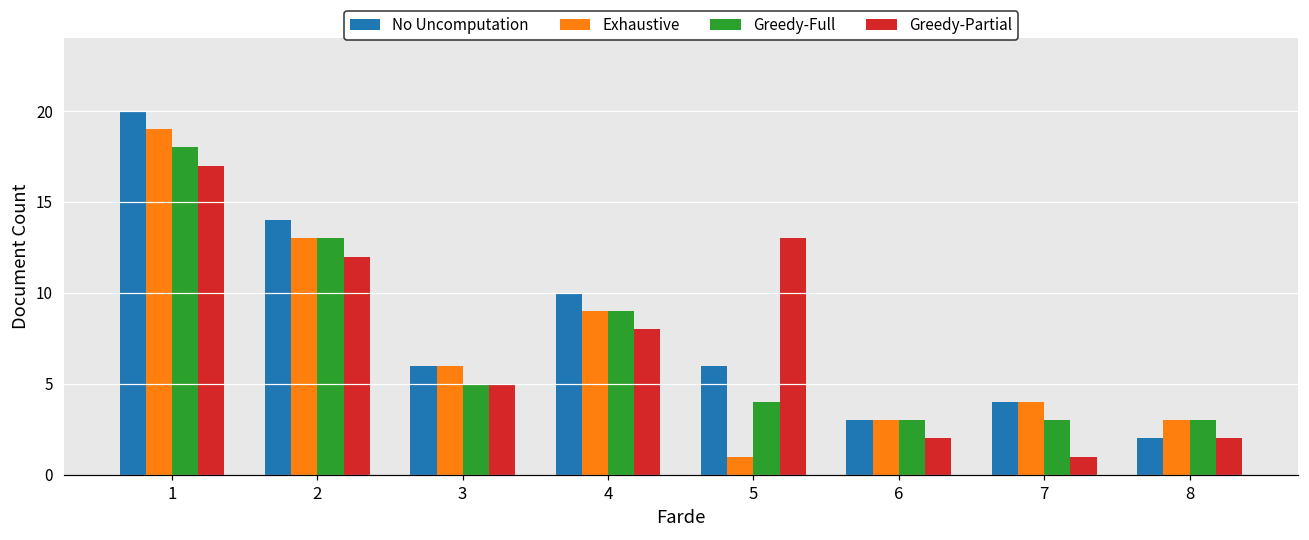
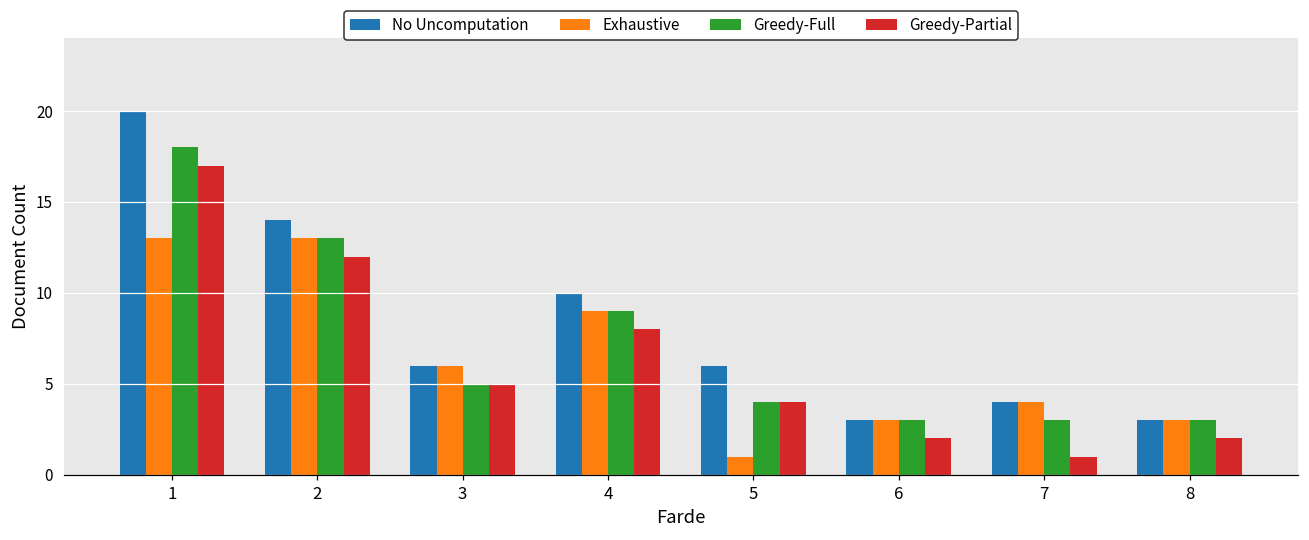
Exhaustive, 1: 19 -> 13
Greedy-Partial, 5: 13 -> 4
No Uncomputation, 8: 2 -> 3
